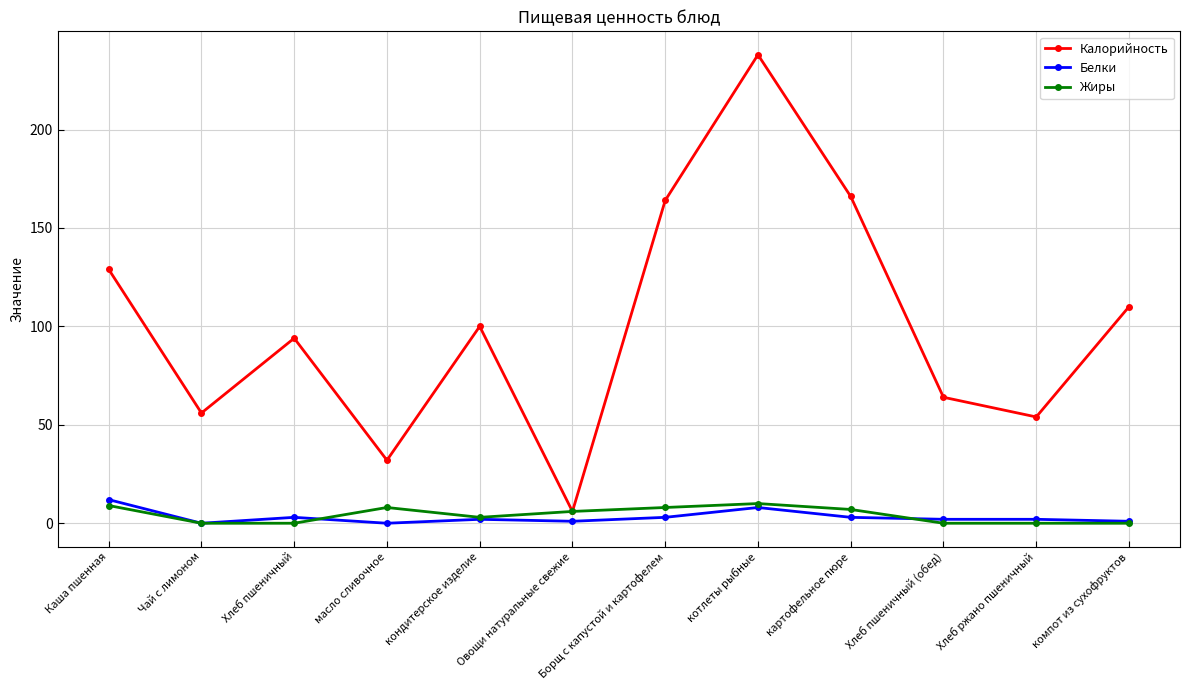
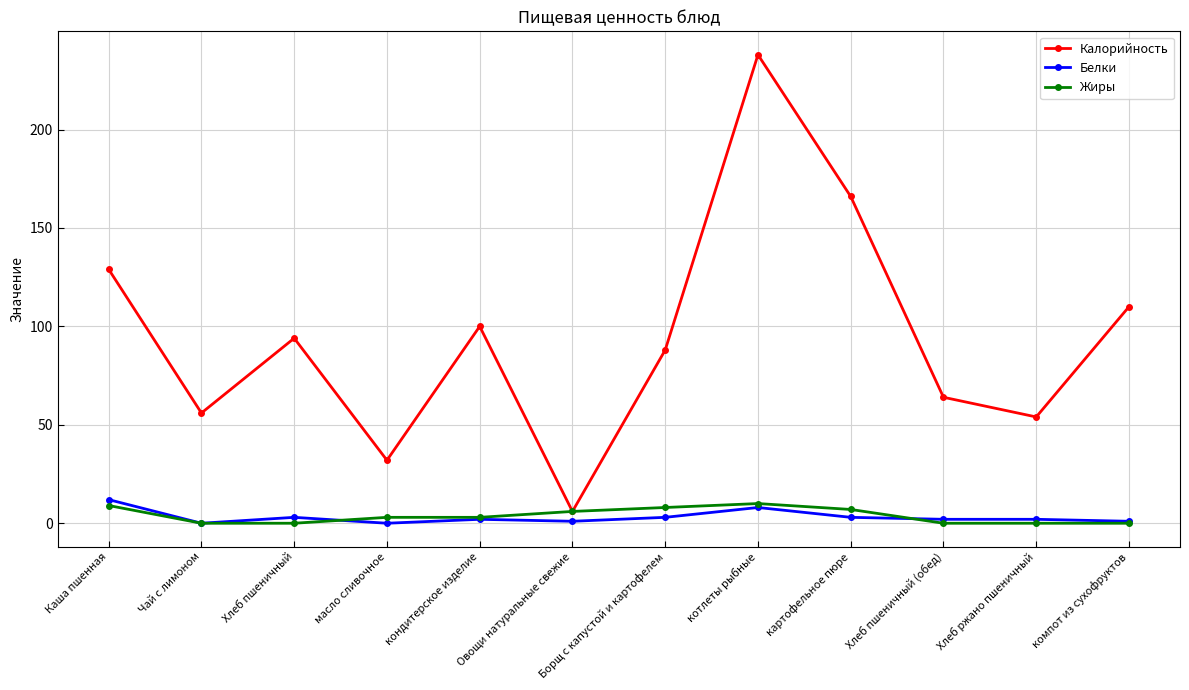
Жиры, масло сливочное: 8 -> 3
Калорийность, Борщ с капустой и картофелем: 164 -> 88
